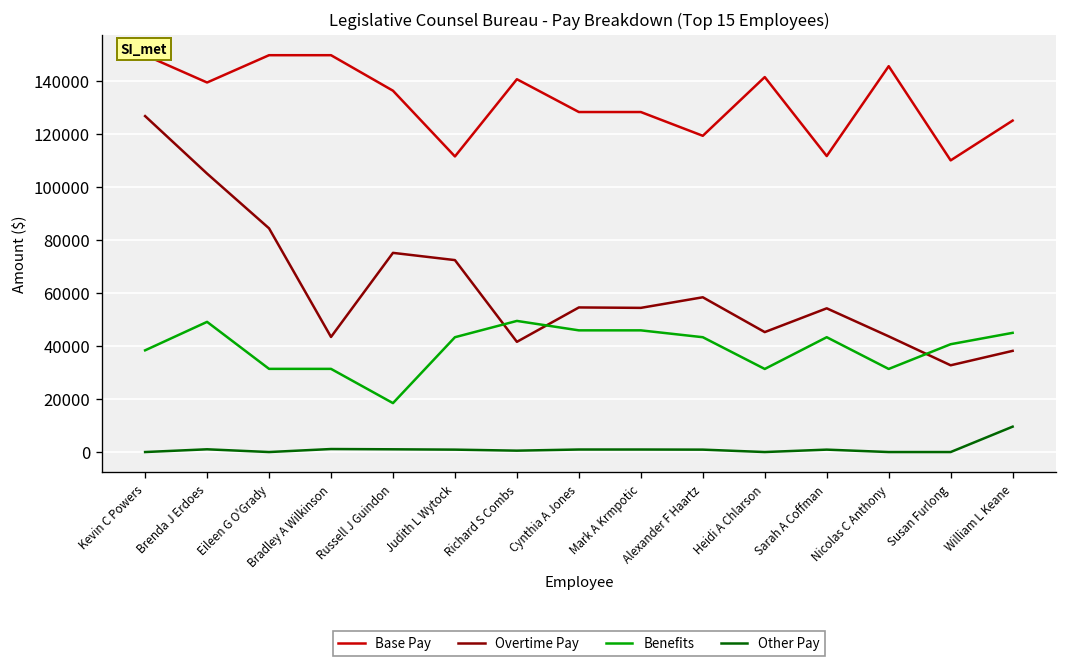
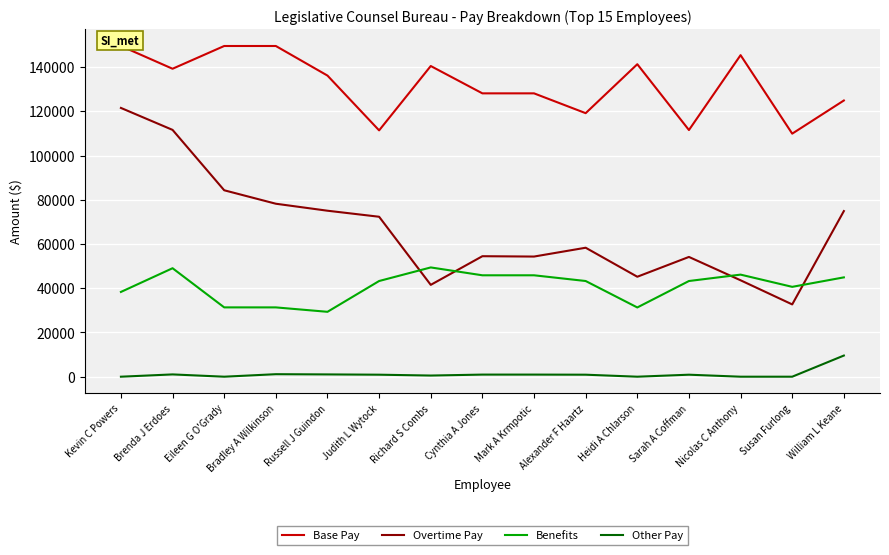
Overtime Pay, Kevin C Powers: 127000 -> 122000
Overtime Pay, Brenda J Erdoes: 105000 -> 112000
Overtime Pay, Bradley A Wilkinson: 43000 -> 78000
Benefits, Russell J Guindon: 18000 -> 29000
Benefits, Nicolas C Anthony: 31000 -> 46000
Overtime Pay, William L Keane: 38000 -> 75000
